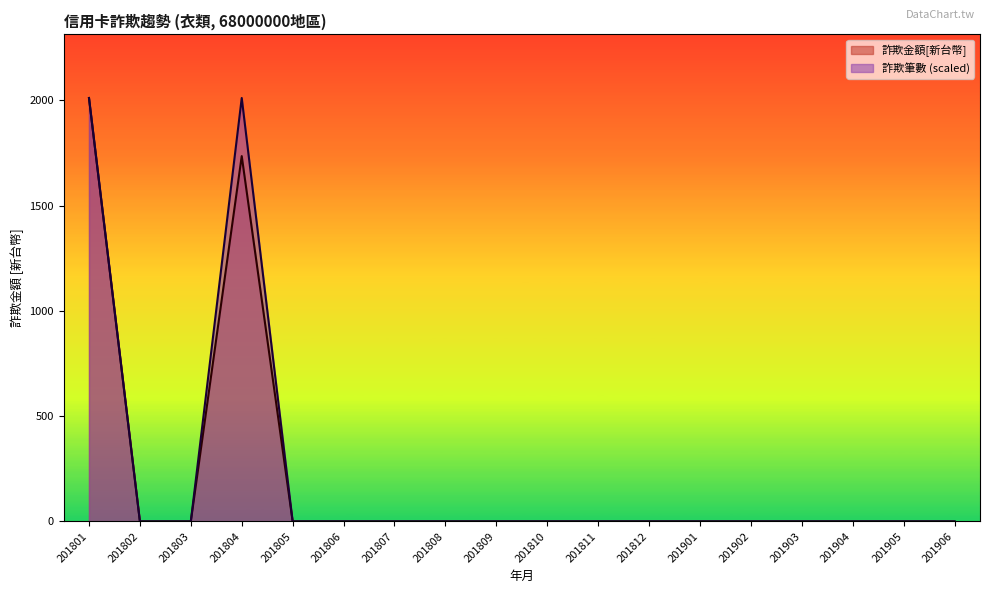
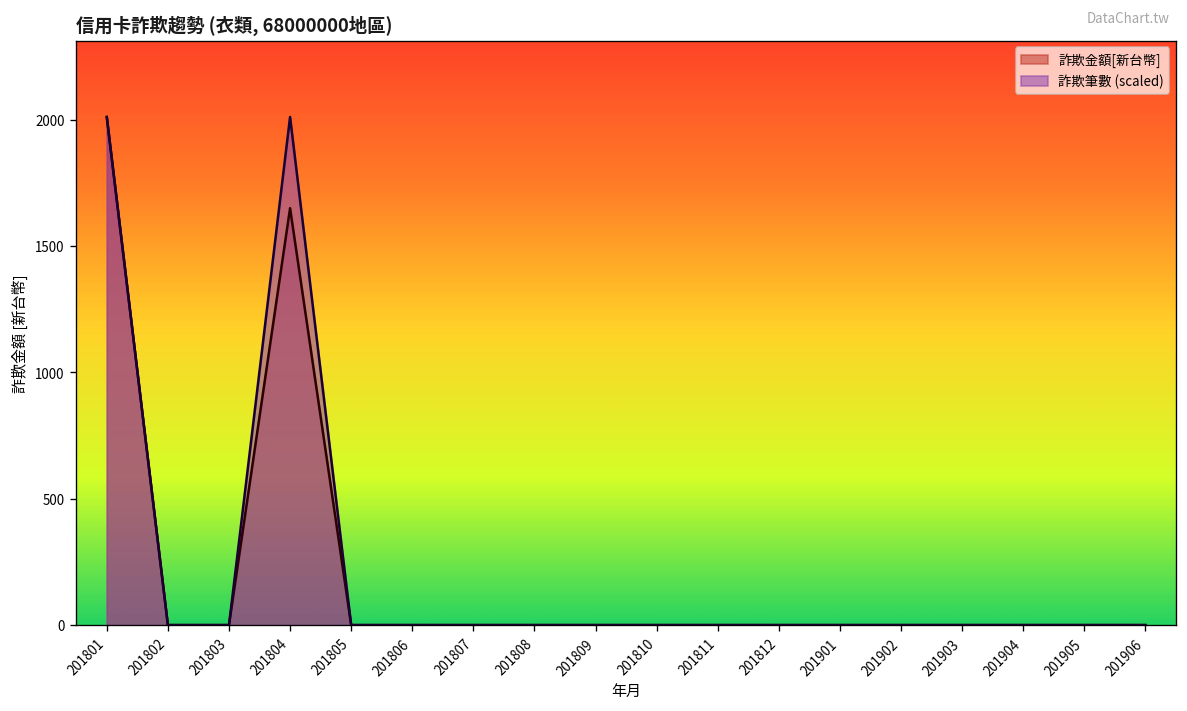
詐欺金額[新台幣], 201804: 1740 -> 1650
